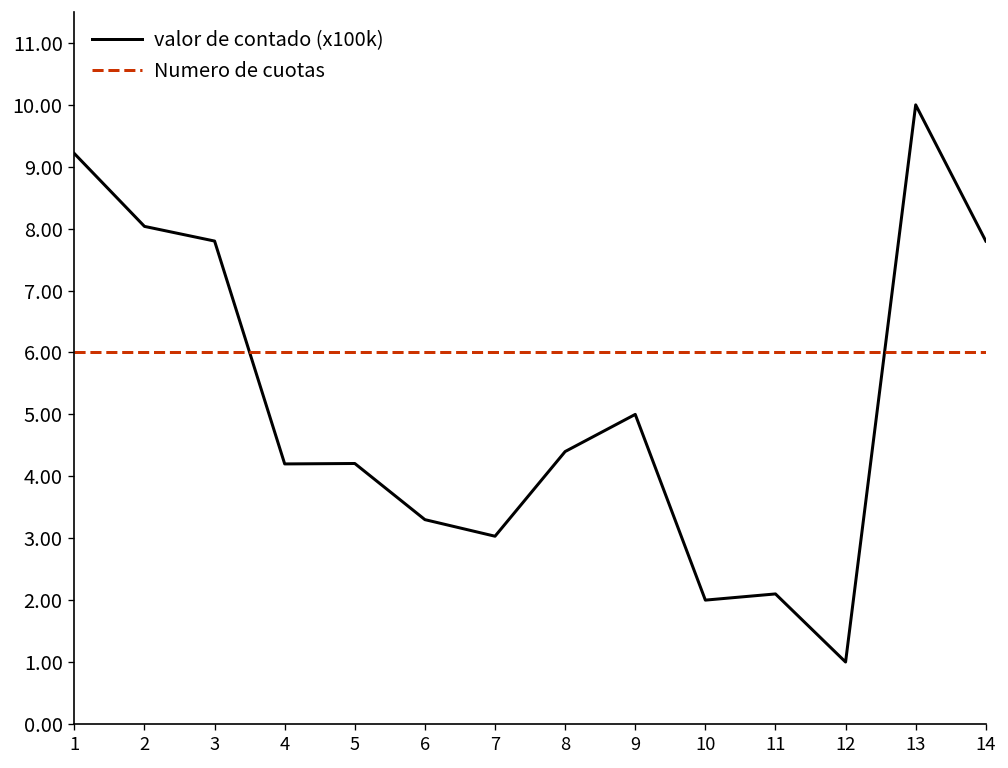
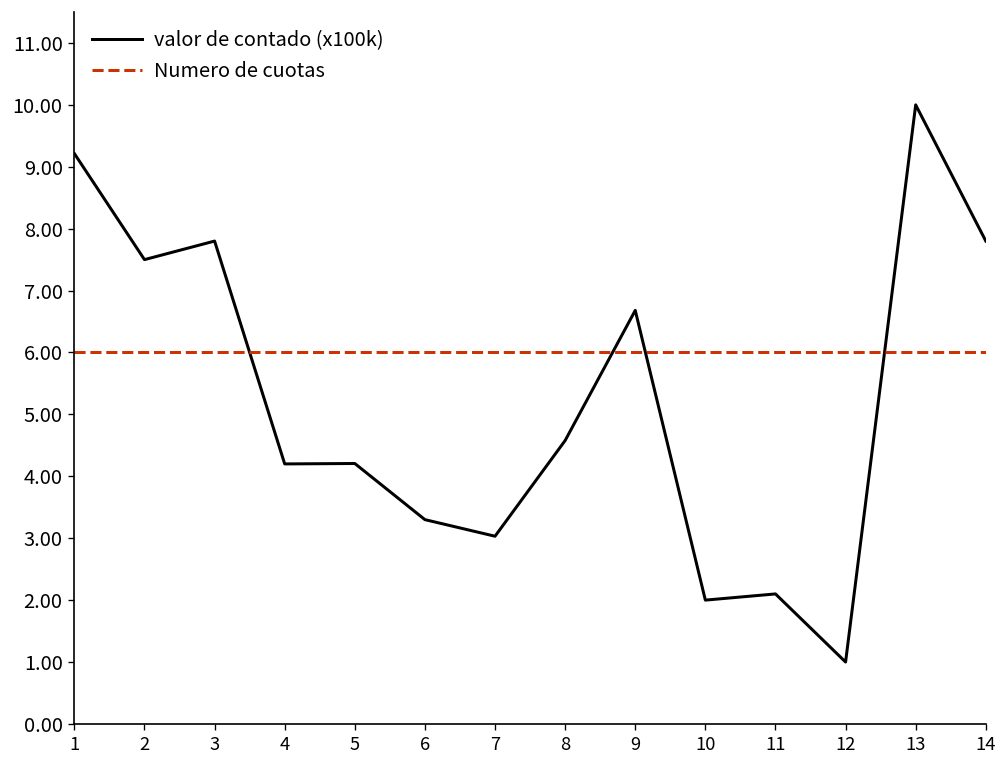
valor de contado (x100k), 2: 8.0 -> 7.5
valor de contado (x100k), 8: 4.4 -> 4.6
valor de contado (x100k), 9: 5.0 -> 6.7
